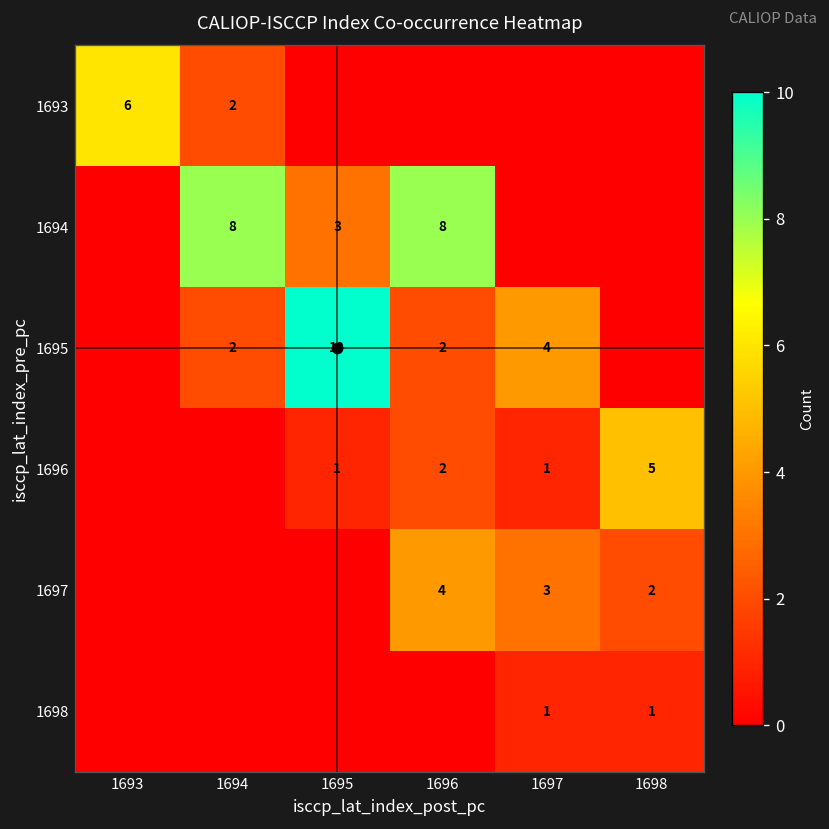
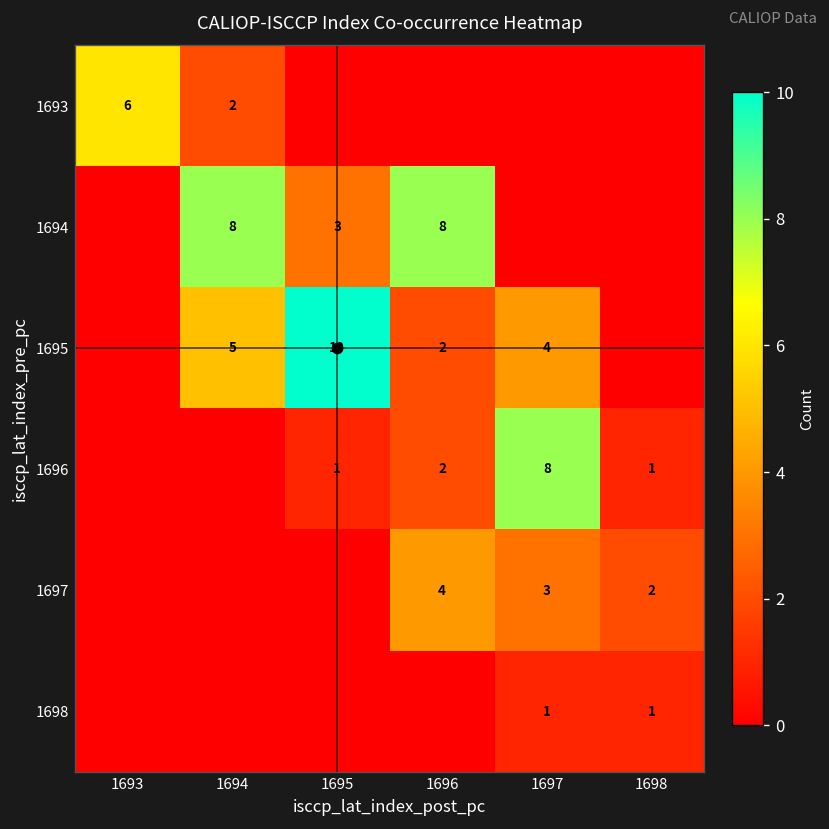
1695, 1694: 2 -> 5
1696, 1697: 1 -> 8
1696, 1698: 5 -> 1
